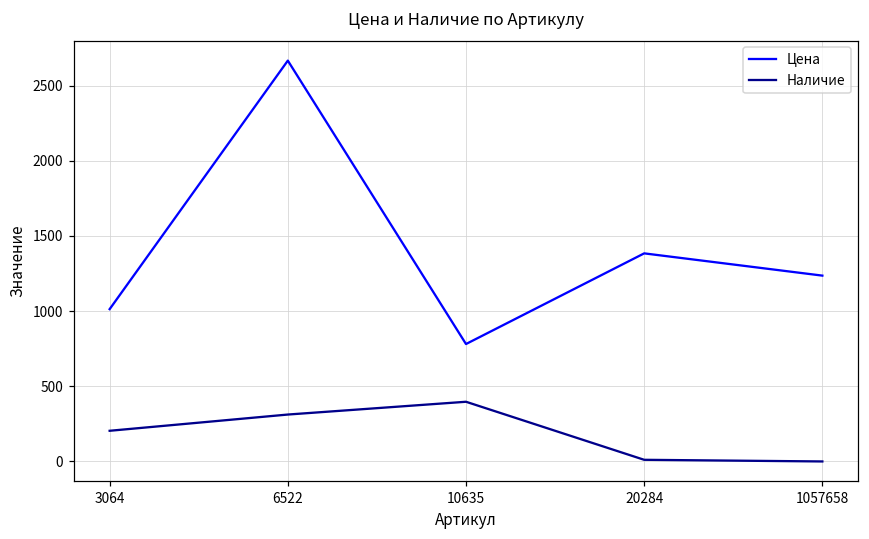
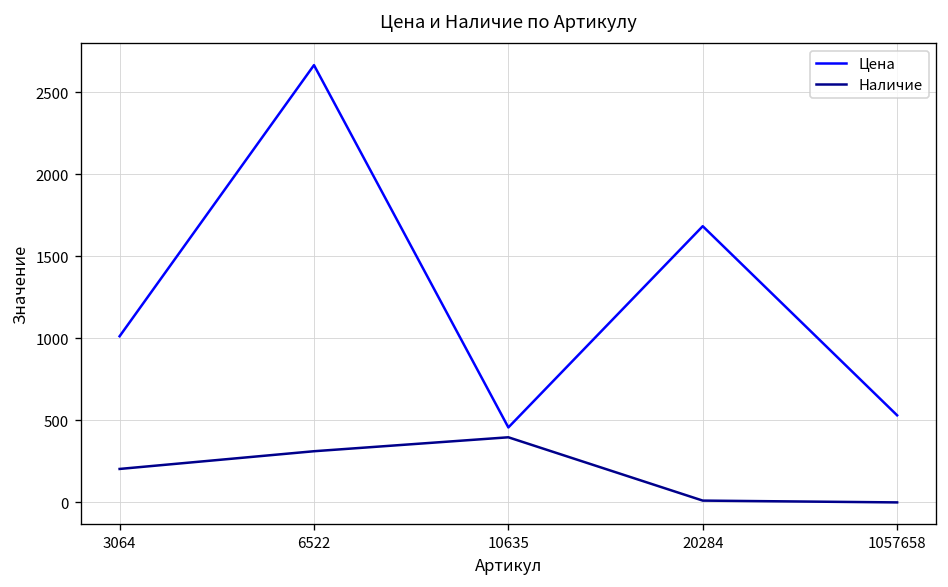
Цена, 10635: 780 -> 460
Цена, 20284: 1380 -> 1680
Цена, 1057658: 1240 -> 530
